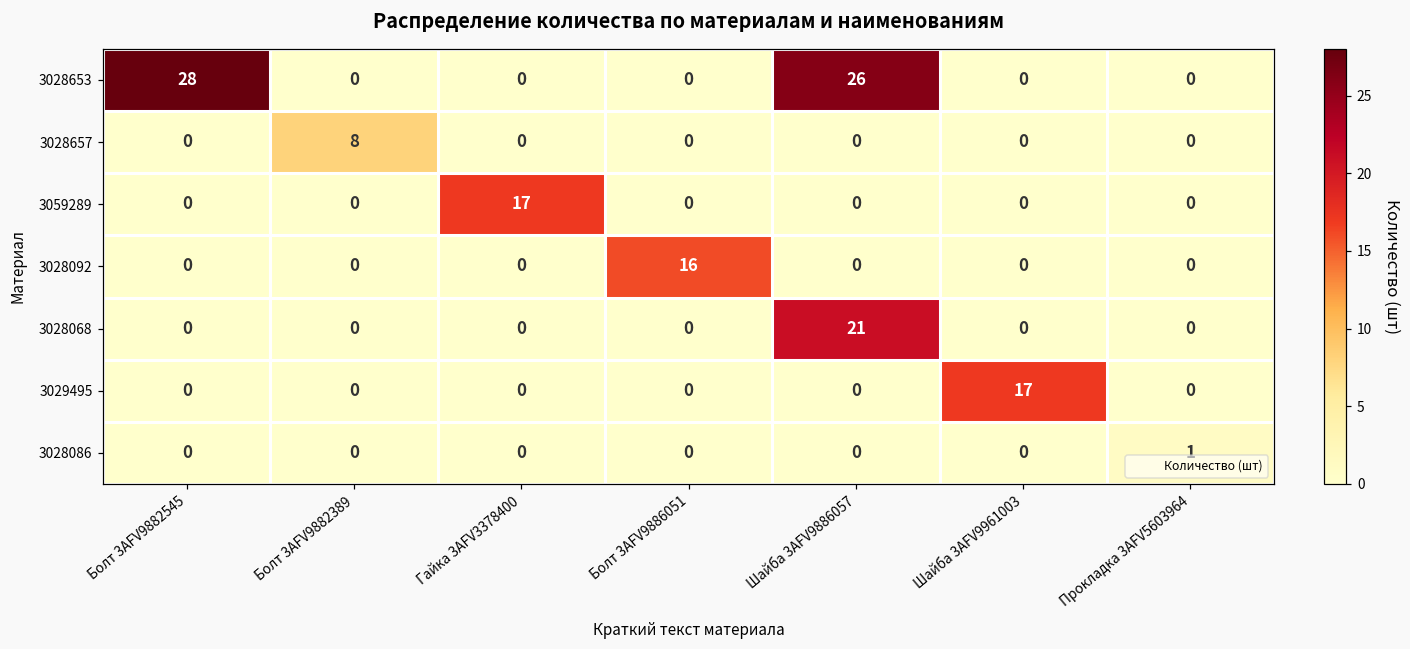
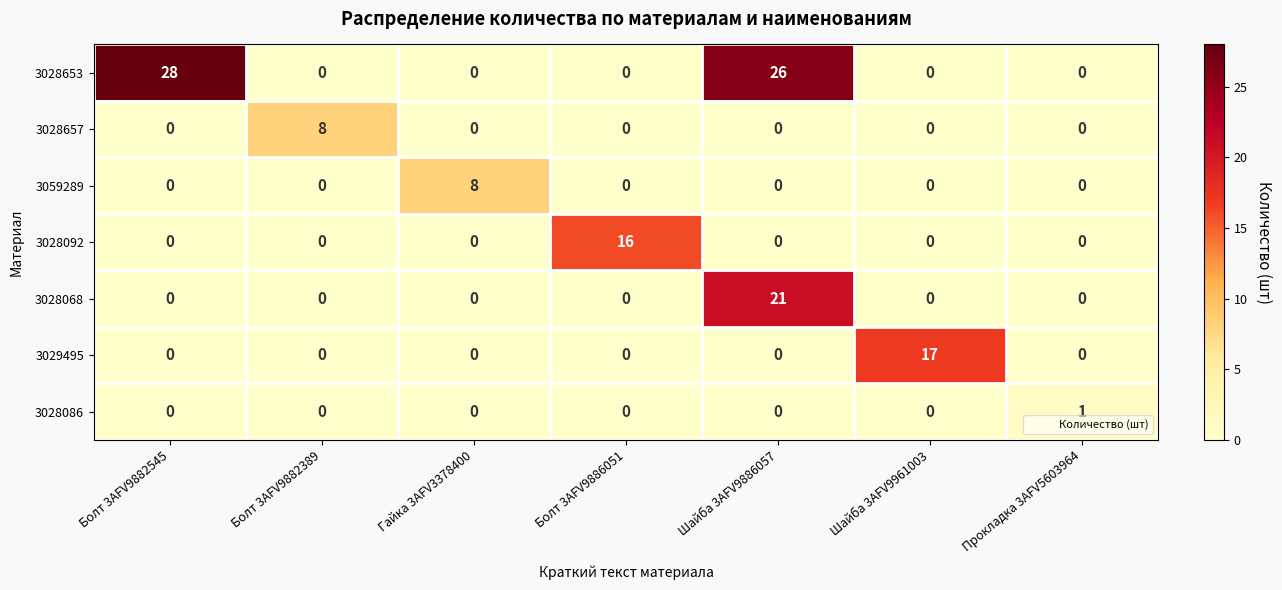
3059289, Гайка 3AFV3378400: 17 -> 8
